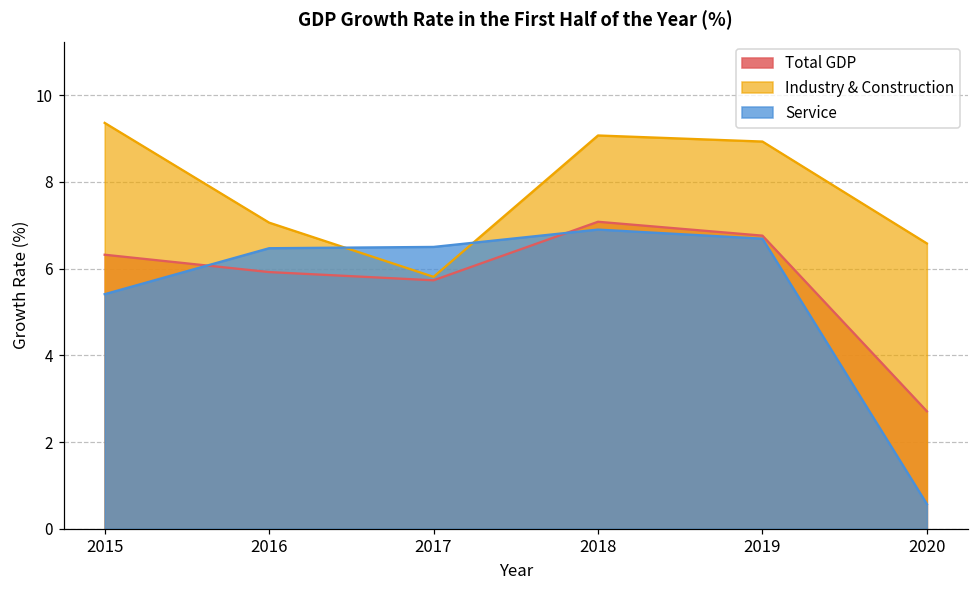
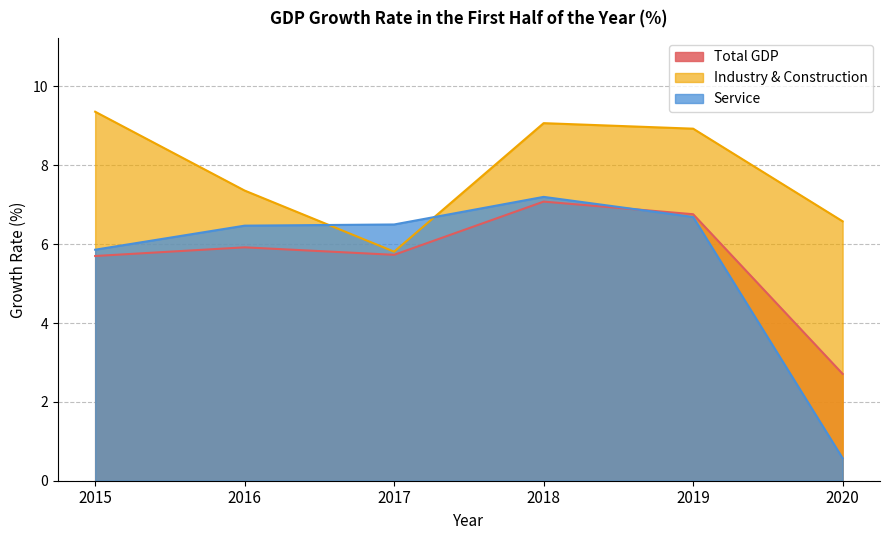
Total GDP, 2015: 6.3 -> 5.7
Service, 2015: 5.4 -> 5.9
Industry & Construction, 2016: 7.1 -> 7.4
Service, 2018: 6.9 -> 7.2
